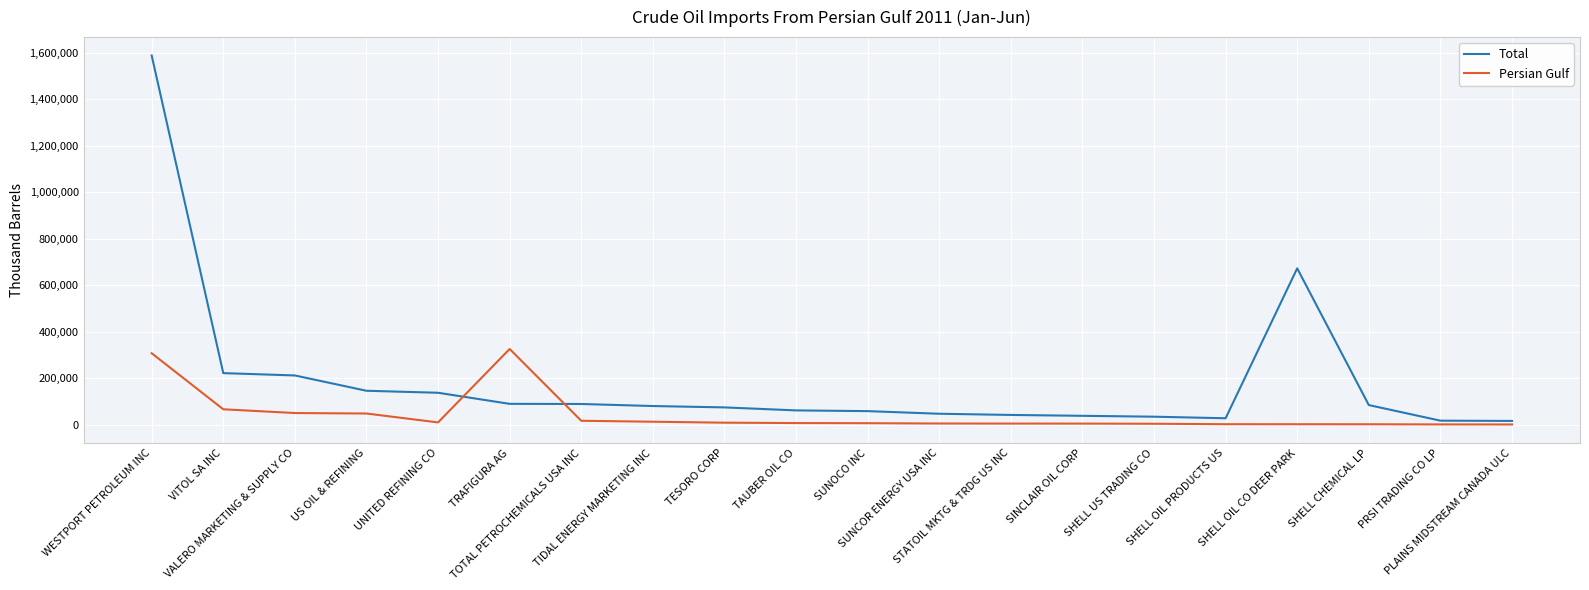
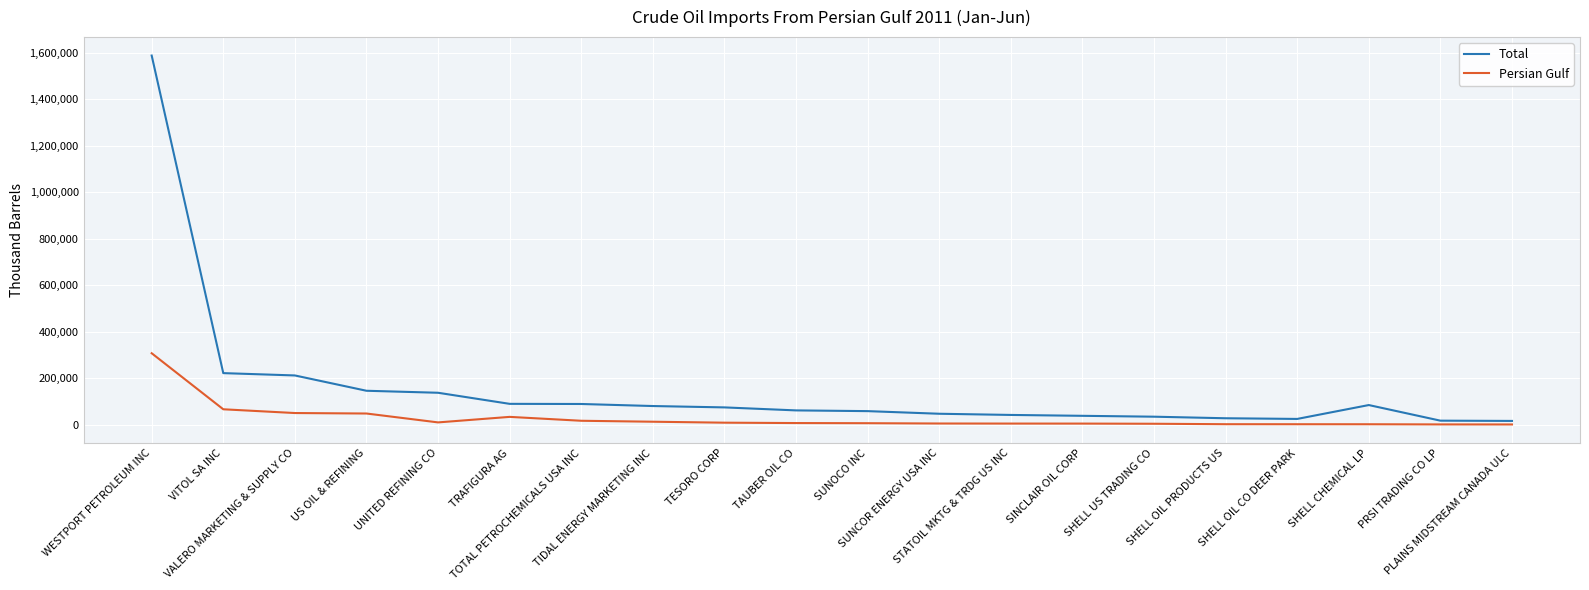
Persian Gulf, TRAFIGURA AG: 330,000 -> 30,000
Total, SHELL OIL CO DEER PARK: 670,000 -> 20,000
